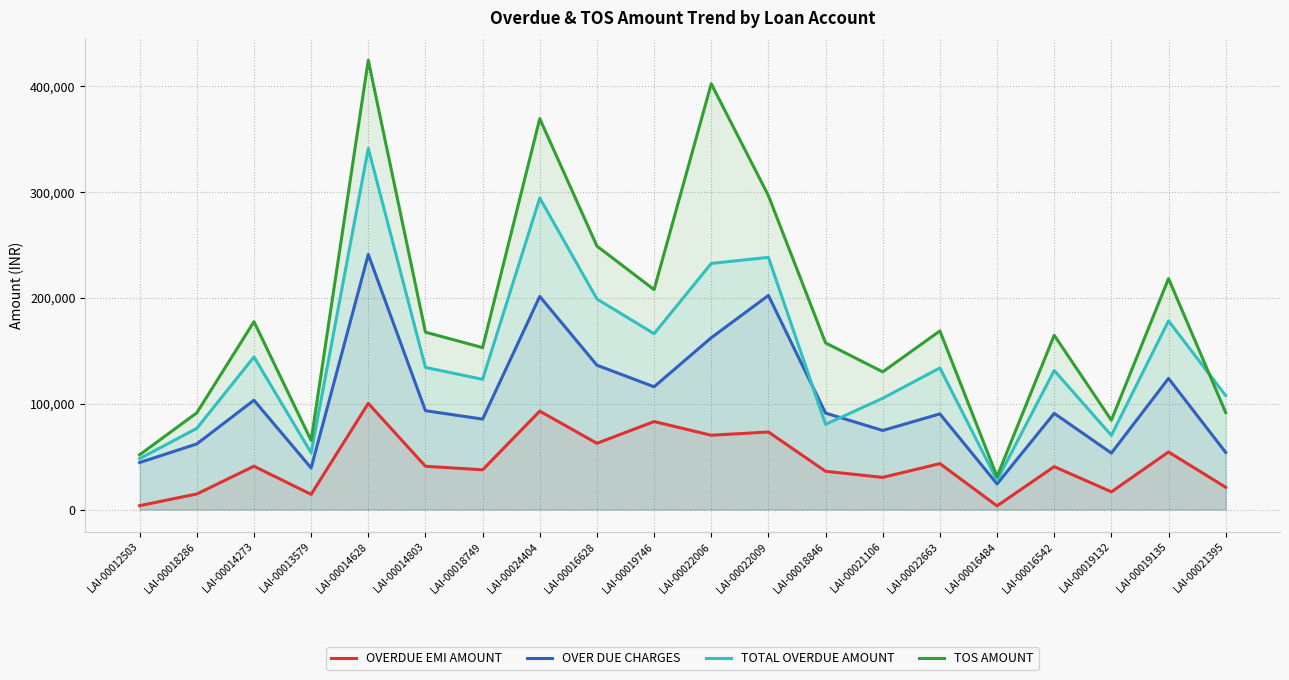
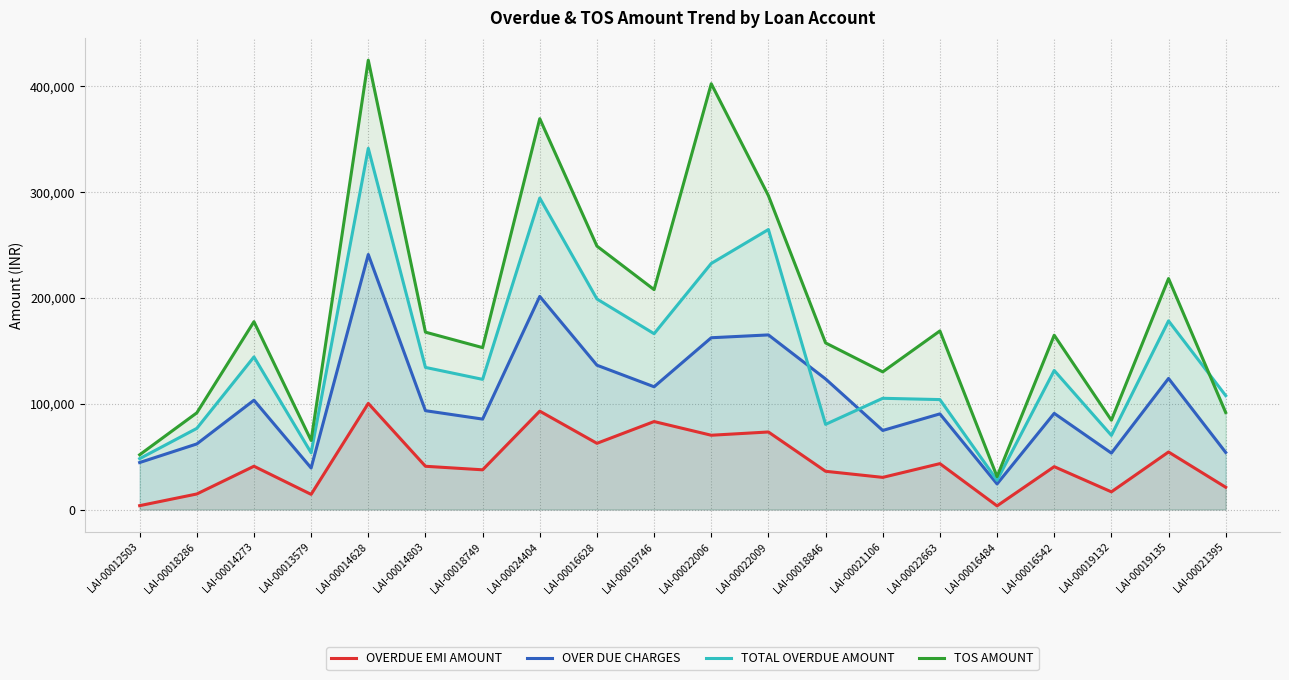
OVER DUE CHARGES, LAI-00022009: 202,000 -> 165,000
TOTAL OVERDUE AMOUNT, LAI-00022009: 238,000 -> 265,000
OVER DUE CHARGES, LAI-00018846: 91,000 -> 123,000
TOTAL OVERDUE AMOUNT, LAI-00022663: 134,000 -> 104,000
